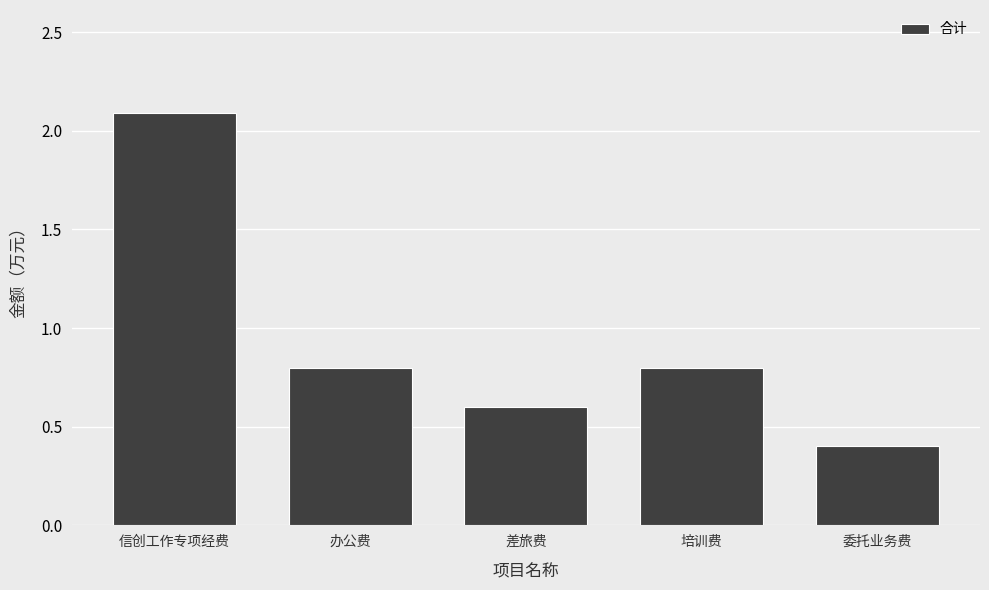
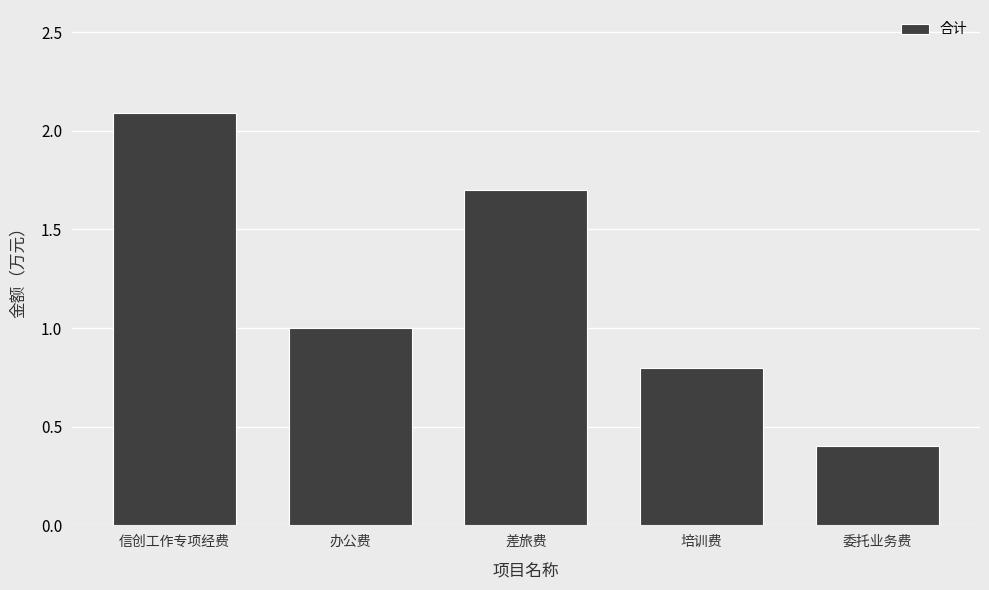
办公费: 0.8 -> 1.0
差旅费: 0.6 -> 1.7
